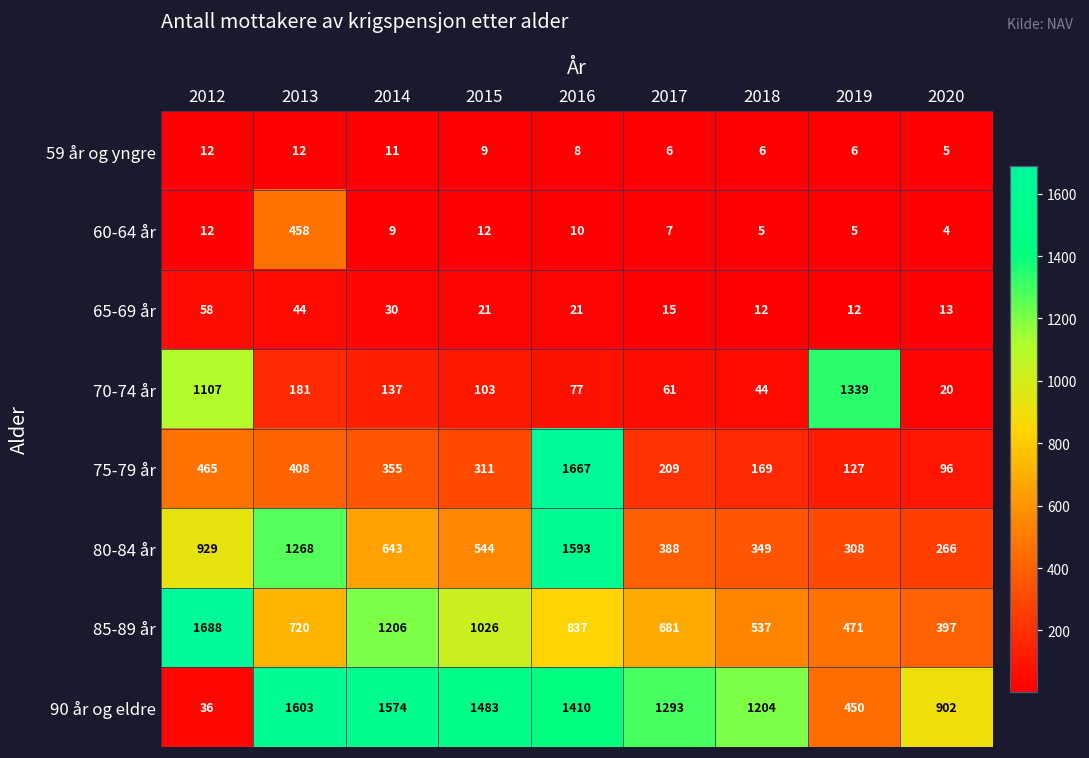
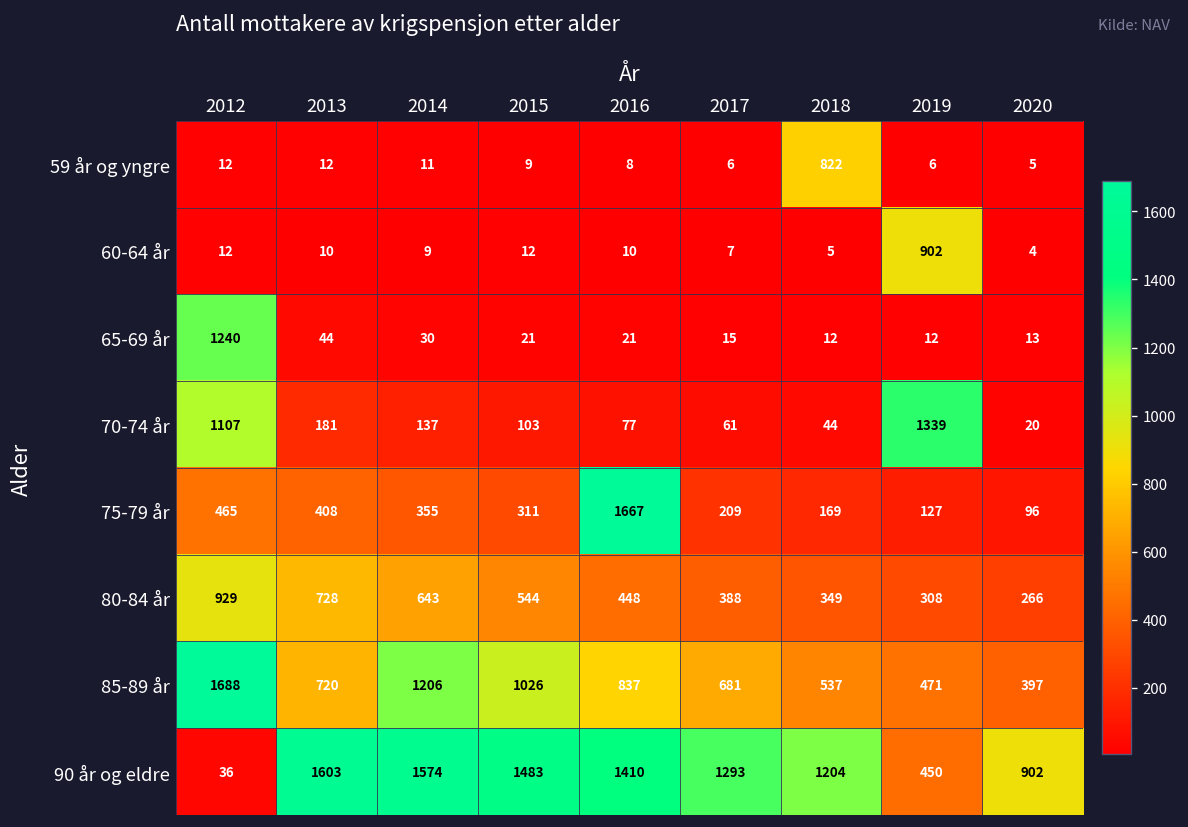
59 år og yngre, 2018: 6 -> 822
60-64 år, 2013: 458 -> 10
60-64 år, 2019: 5 -> 902
65-69 år, 2012: 58 -> 1240
80-84 år, 2013: 1268 -> 728
80-84 år, 2016: 1593 -> 448
